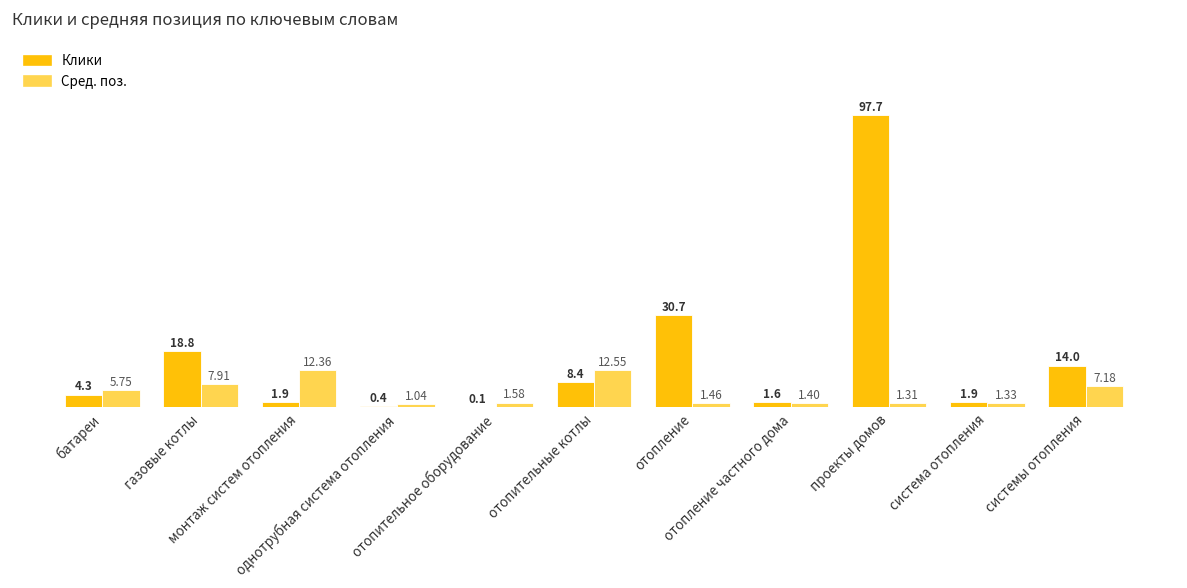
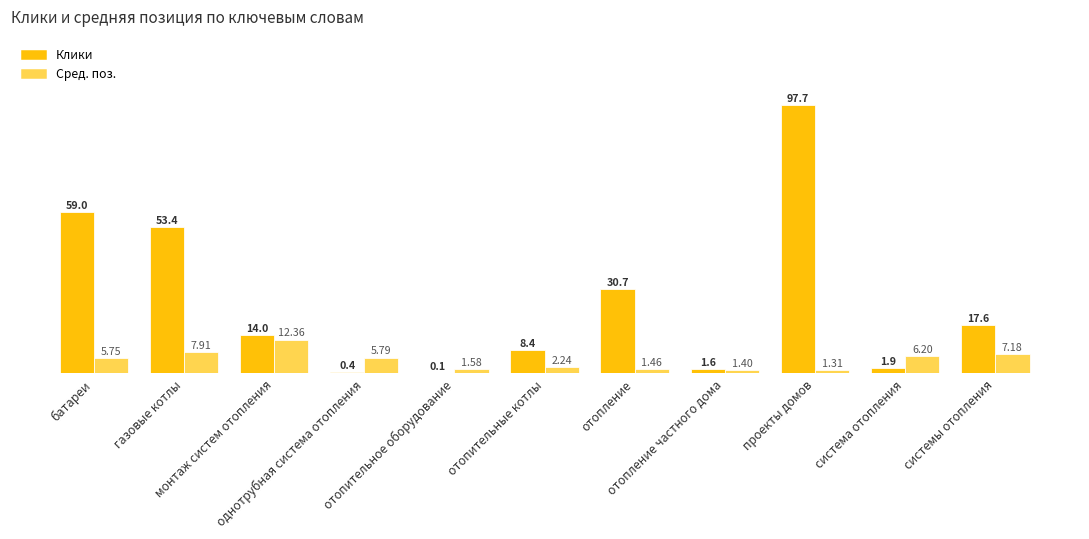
Клики, батареи: 4.3 -> 59.0
Клики, газовые котлы: 18.8 -> 53.4
Клики, монтаж систем отопления: 1.9 -> 14.0
Сред. поз., однотрубная система отопления: 1.04 -> 5.79
Сред. поз., отопительные котлы: 12.55 -> 2.24
Сред. поз., система отопления: 1.33 -> 6.20
Клики, системы отопления: 14.0 -> 17.6
